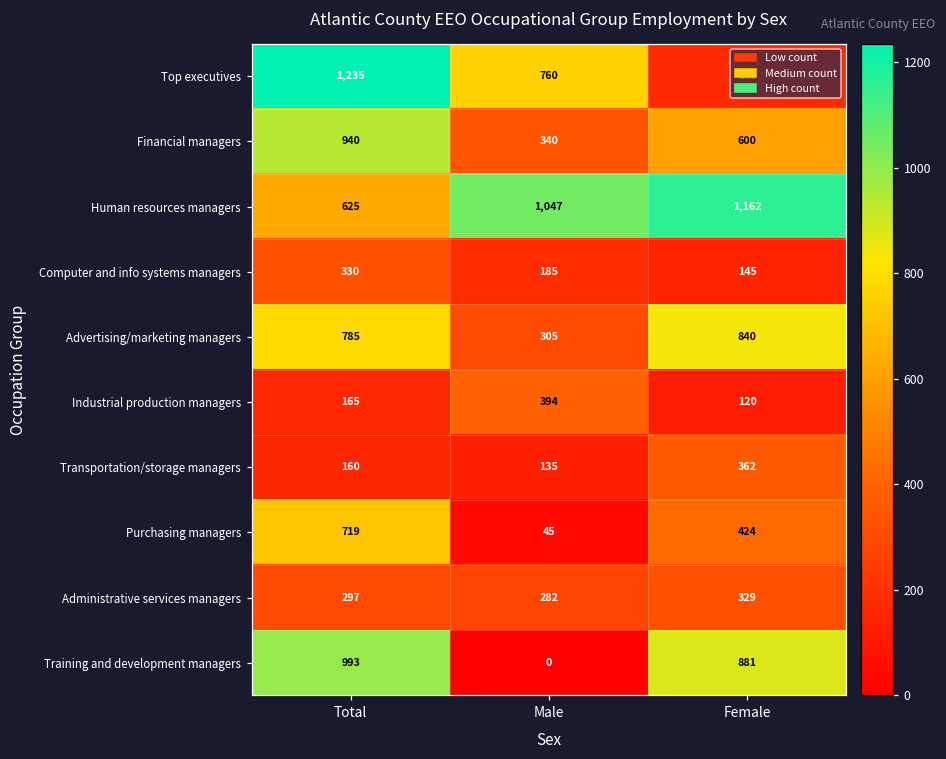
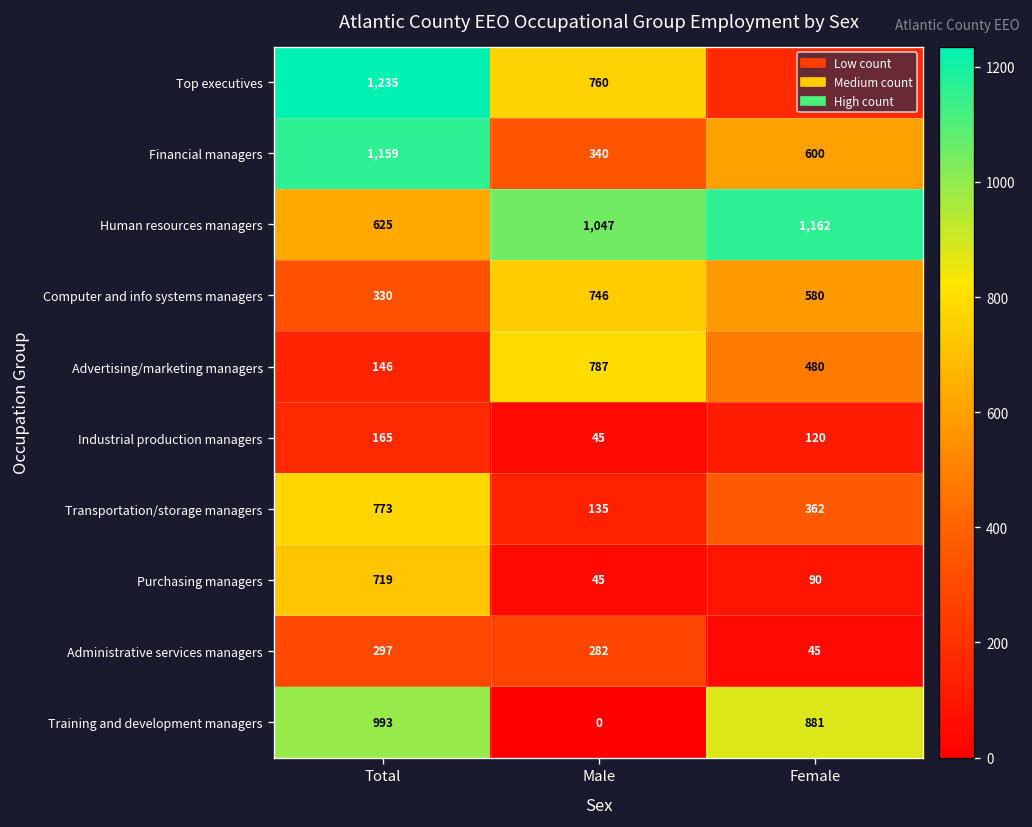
Financial managers, Total: 940 -> 1,159
Computer and info systems managers, Male: 185 -> 746
Computer and info systems managers, Female: 145 -> 580
Advertising/marketing managers, Total: 785 -> 146
Advertising/marketing managers, Male: 305 -> 787
Advertising/marketing managers, Female: 840 -> 480
Industrial production managers, Male: 394 -> 45
Transportation/storage managers, Total: 160 -> 773
Purchasing managers, Female: 424 -> 90
Administrative services managers, Female: 329 -> 45
